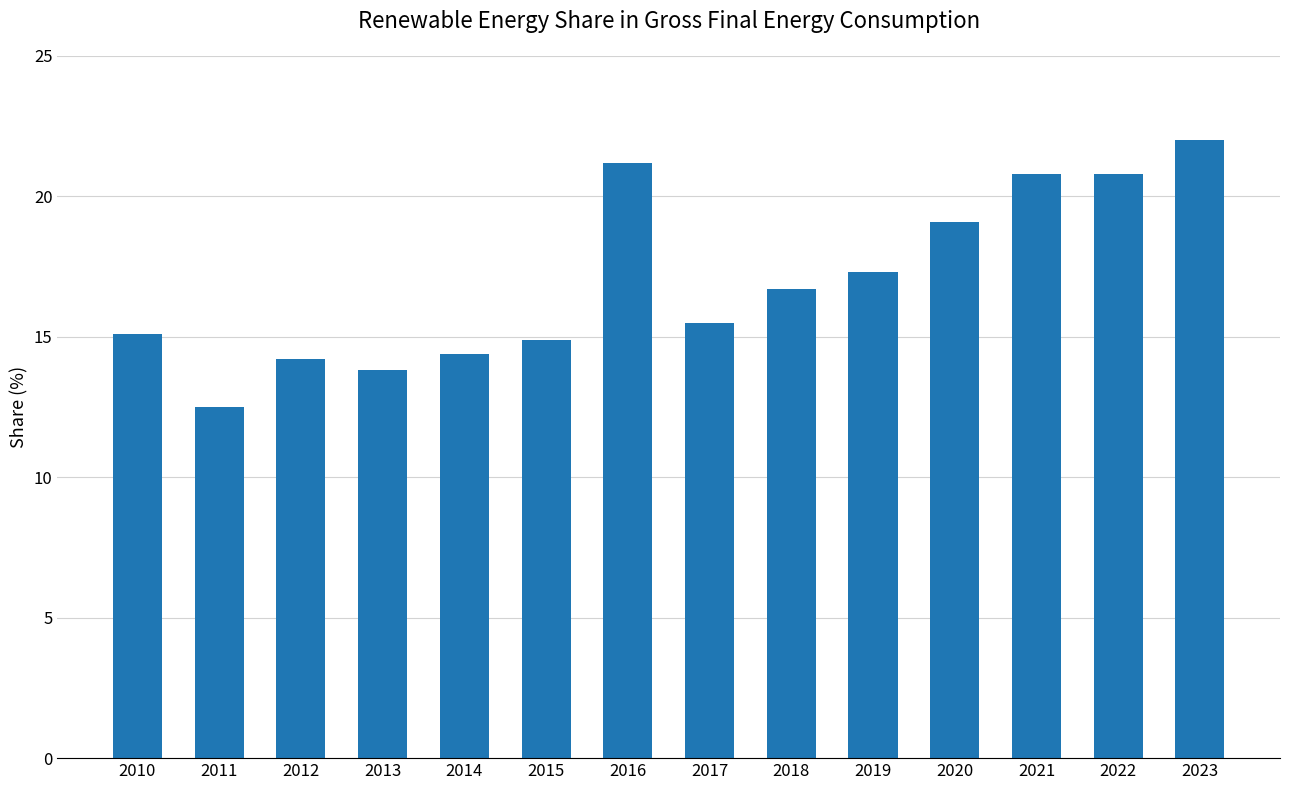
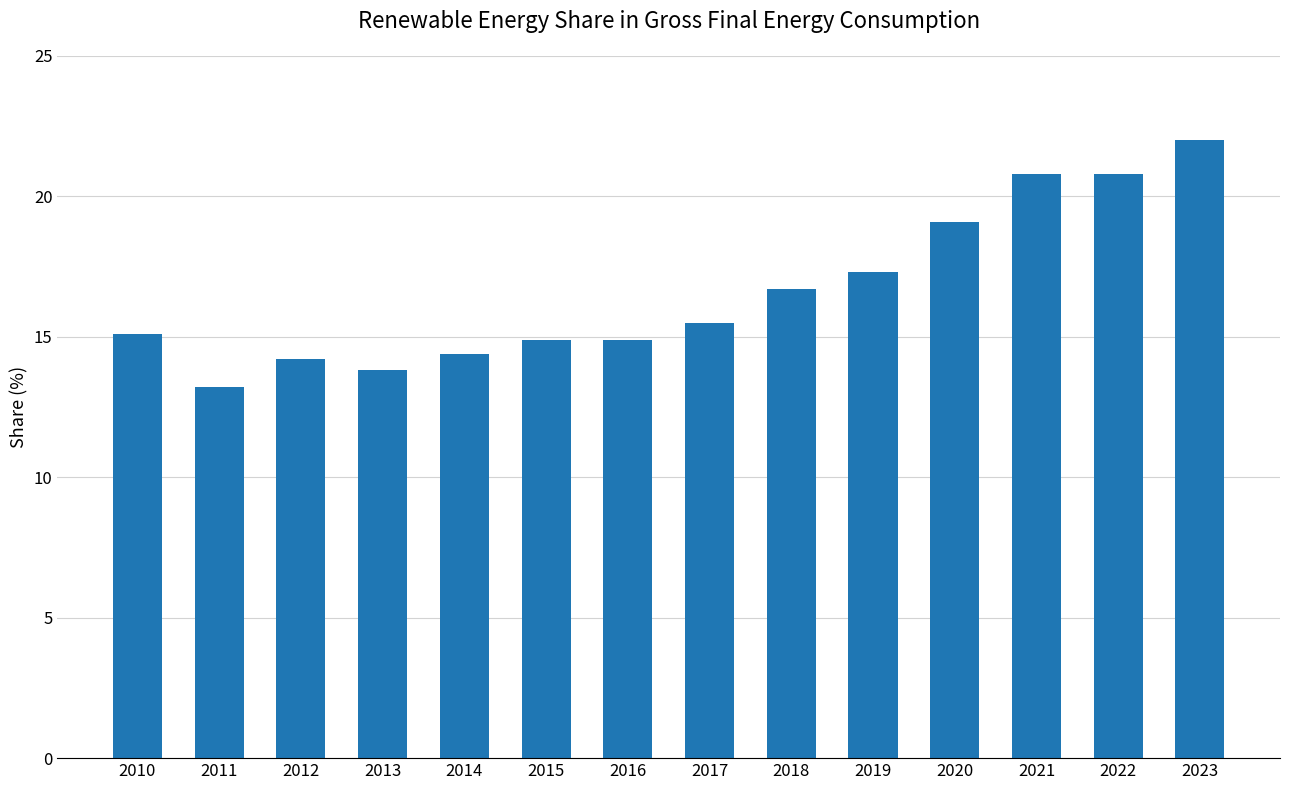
2011: 12.5 -> 13.2
2016: 21.2 -> 14.9
